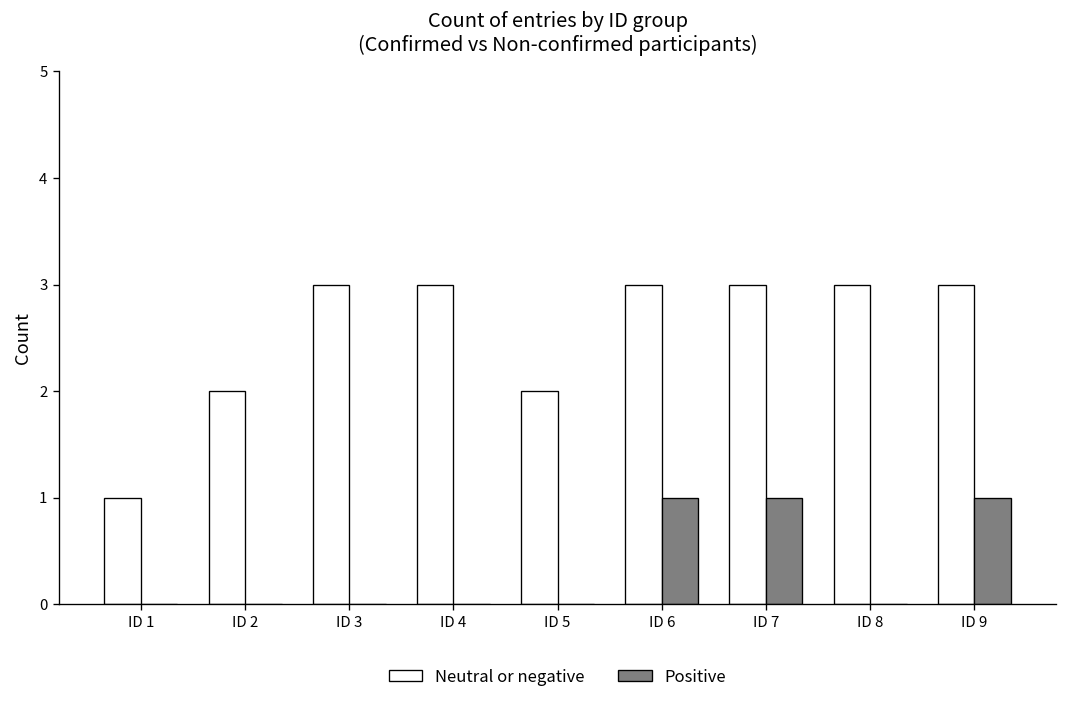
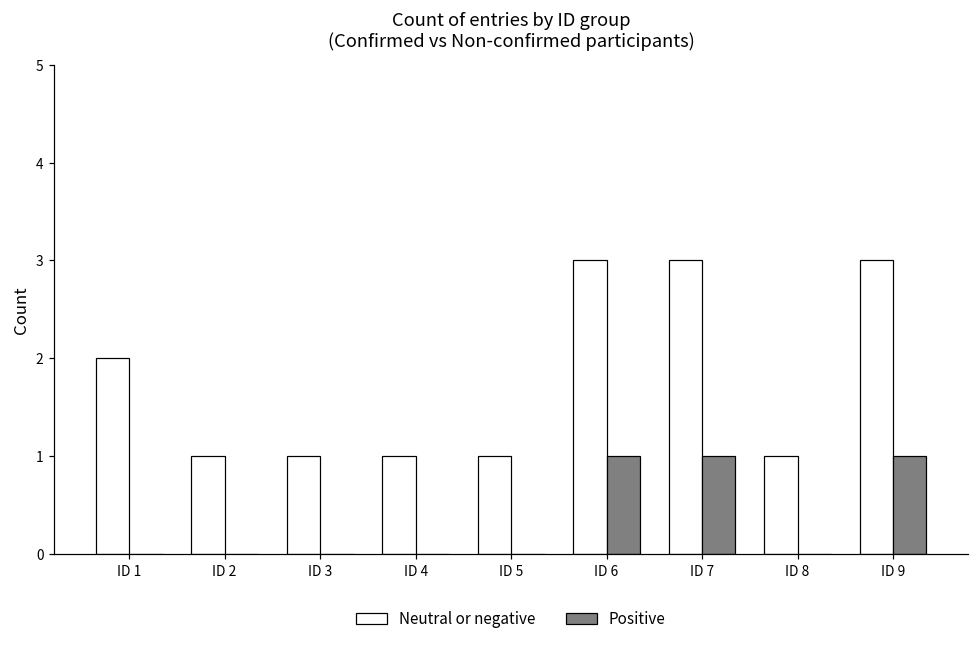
Neutral or negative, ID 1: 1 -> 2
Neutral or negative, ID 2: 2 -> 1
Neutral or negative, ID 3: 3 -> 1
Neutral or negative, ID 4: 3 -> 1
Neutral or negative, ID 5: 2 -> 1
Neutral or negative, ID 8: 3 -> 1
